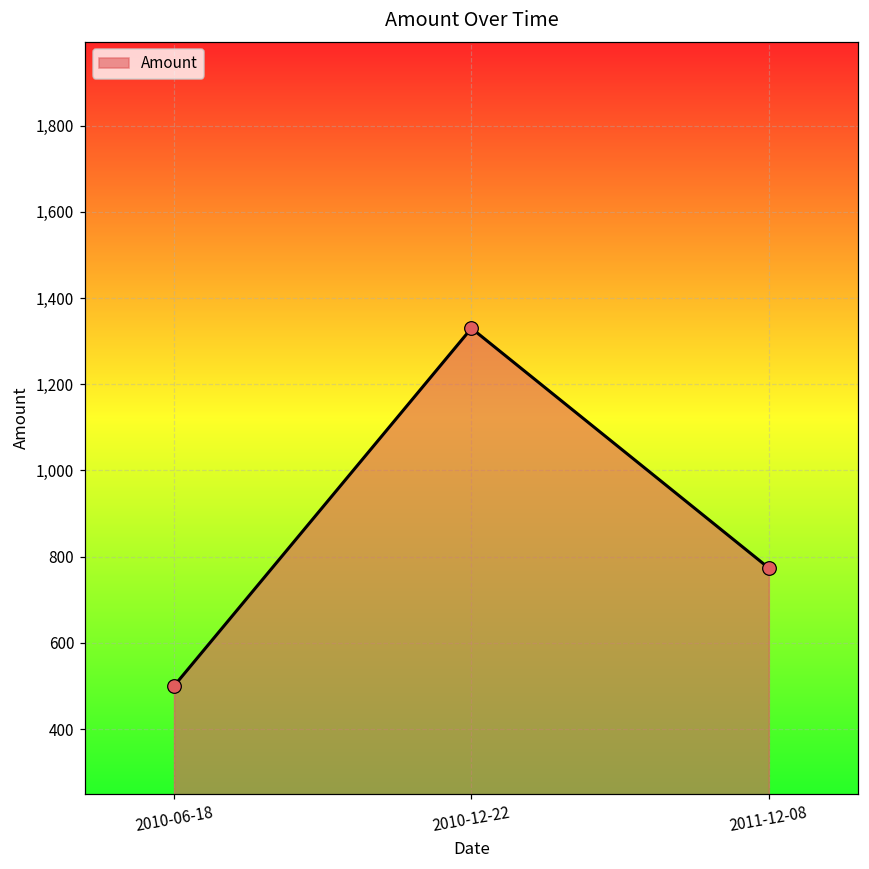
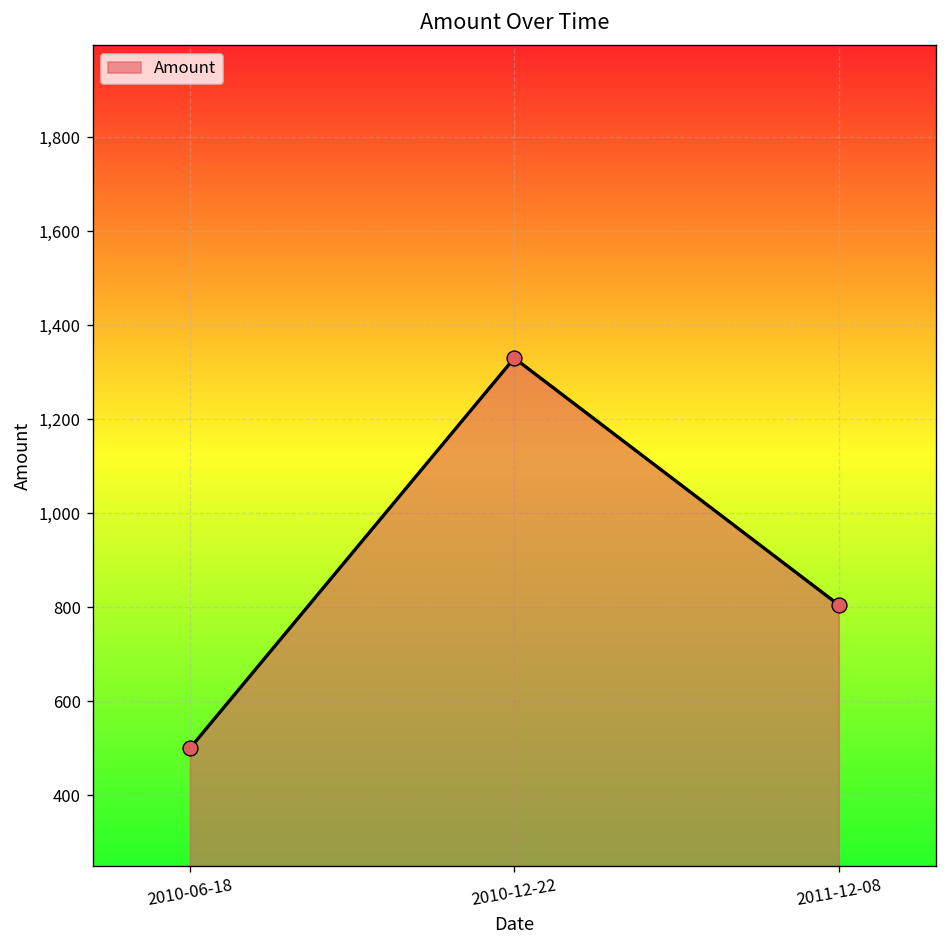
2011-12-08: 770 -> 810
